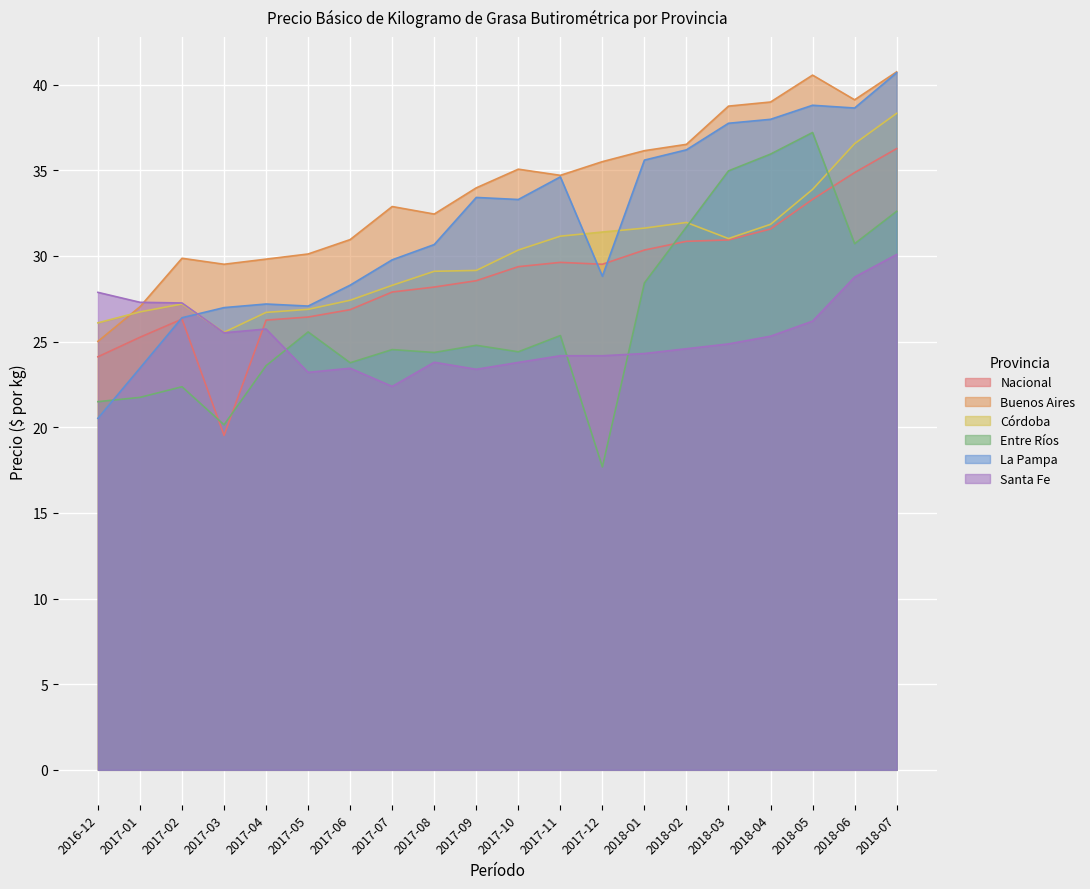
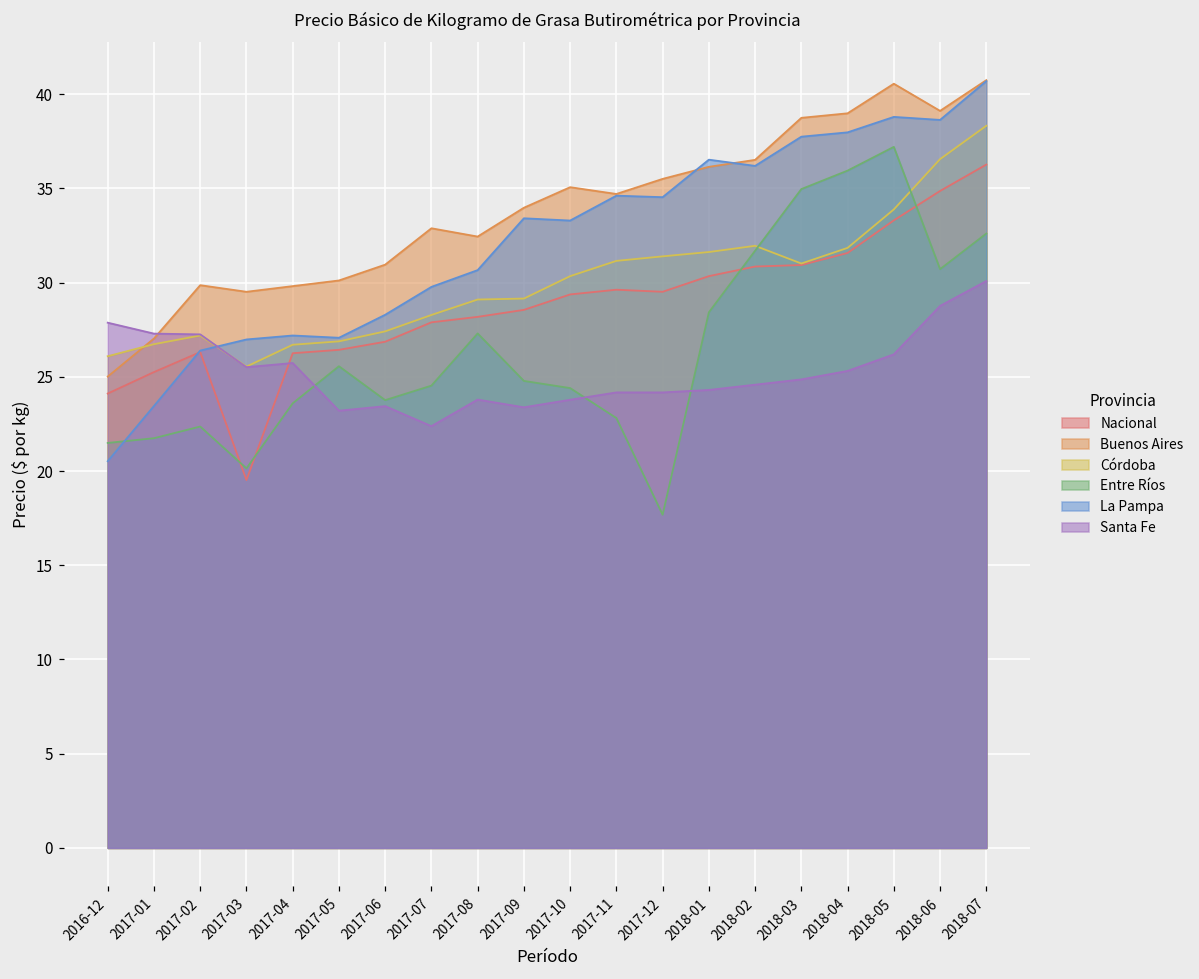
Entre Ríos, 2017-08: 24.4 -> 27.3
Entre Ríos, 2017-11: 25.4 -> 22.8
La Pampa, 2017-12: 28.8 -> 34.5
La Pampa, 2018-01: 35.6 -> 36.5
